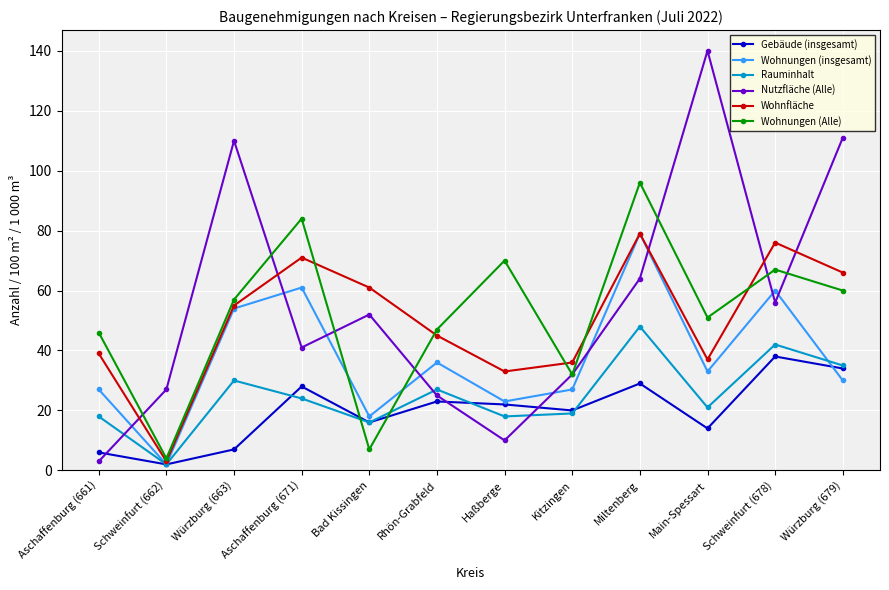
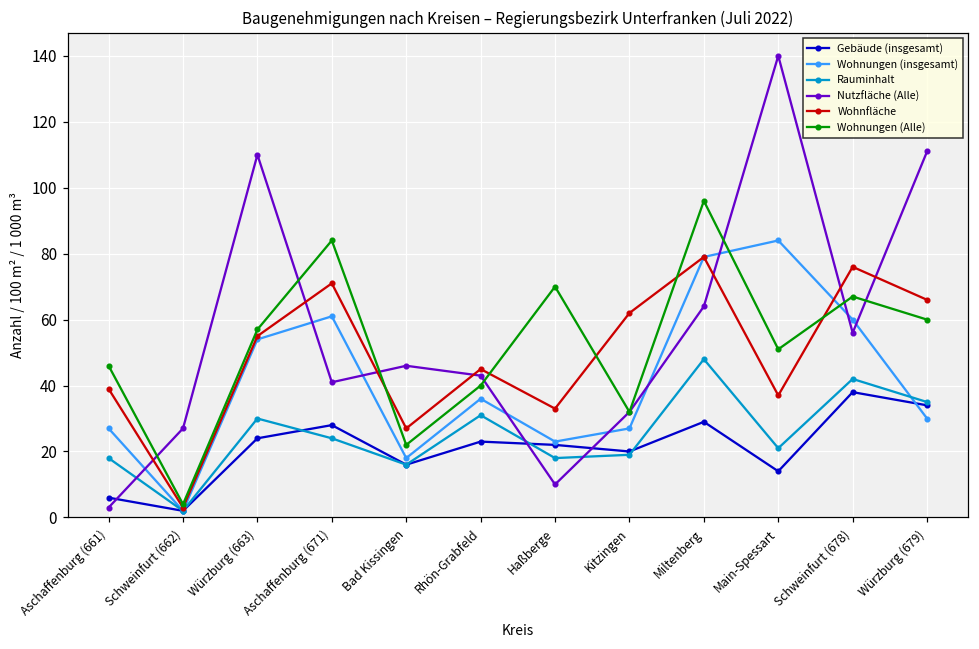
Gebäude (insgesamt), Würzburg (663): 7 -> 24
Nutzfläche (Alle), Bad Kissingen: 52 -> 46
Wohnfläche, Bad Kissingen: 61 -> 27
Wohnungen (Alle), Bad Kissingen: 7 -> 22
Rauminhalt, Rhön-Grabfeld: 27 -> 31
Nutzfläche (Alle), Rhön-Grabfeld: 25 -> 43
Wohnungen (Alle), Rhön-Grabfeld: 47 -> 40
Wohnfläche, Kitzingen: 36 -> 62
Wohnungen (insgesamt), Main-Spessart: 33 -> 84
